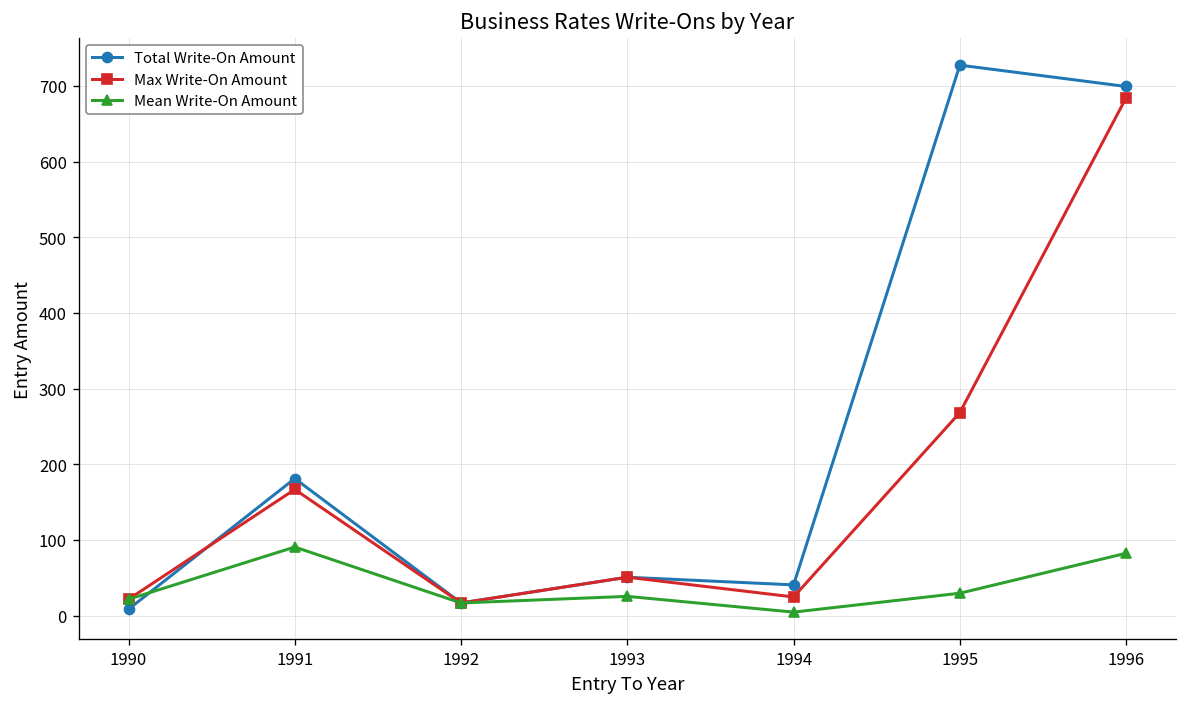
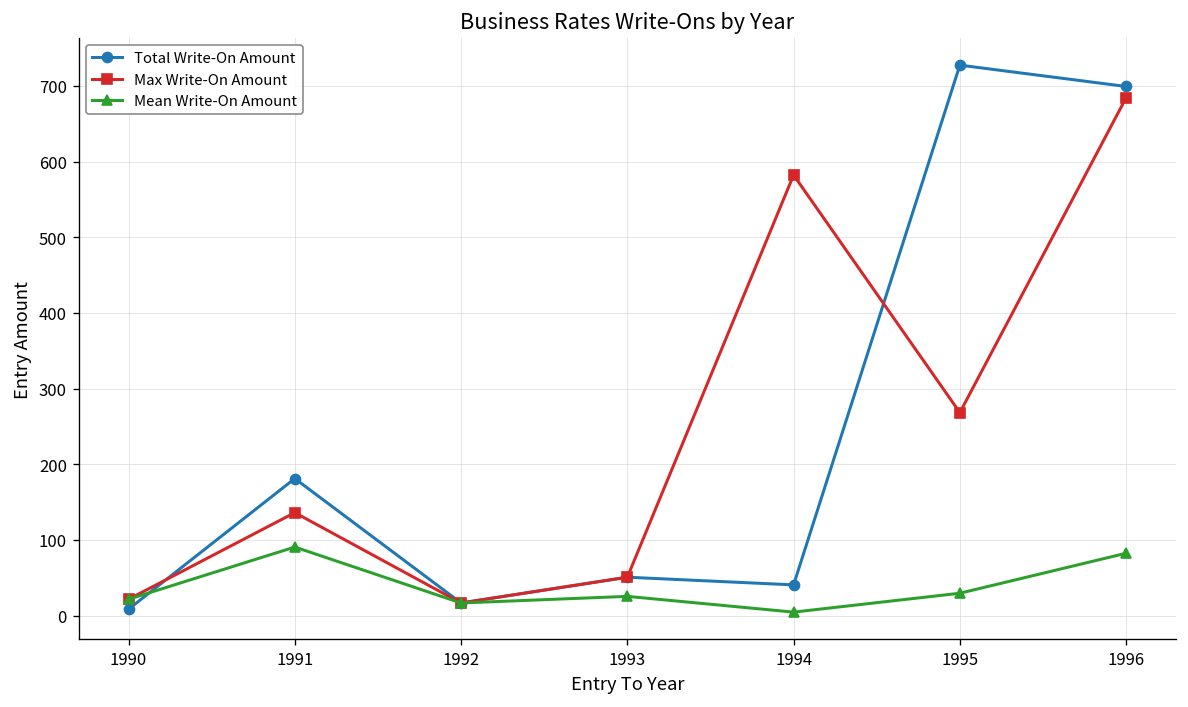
Max Write-On Amount, 1991: 170 -> 140
Max Write-On Amount, 1994: 20 -> 580
